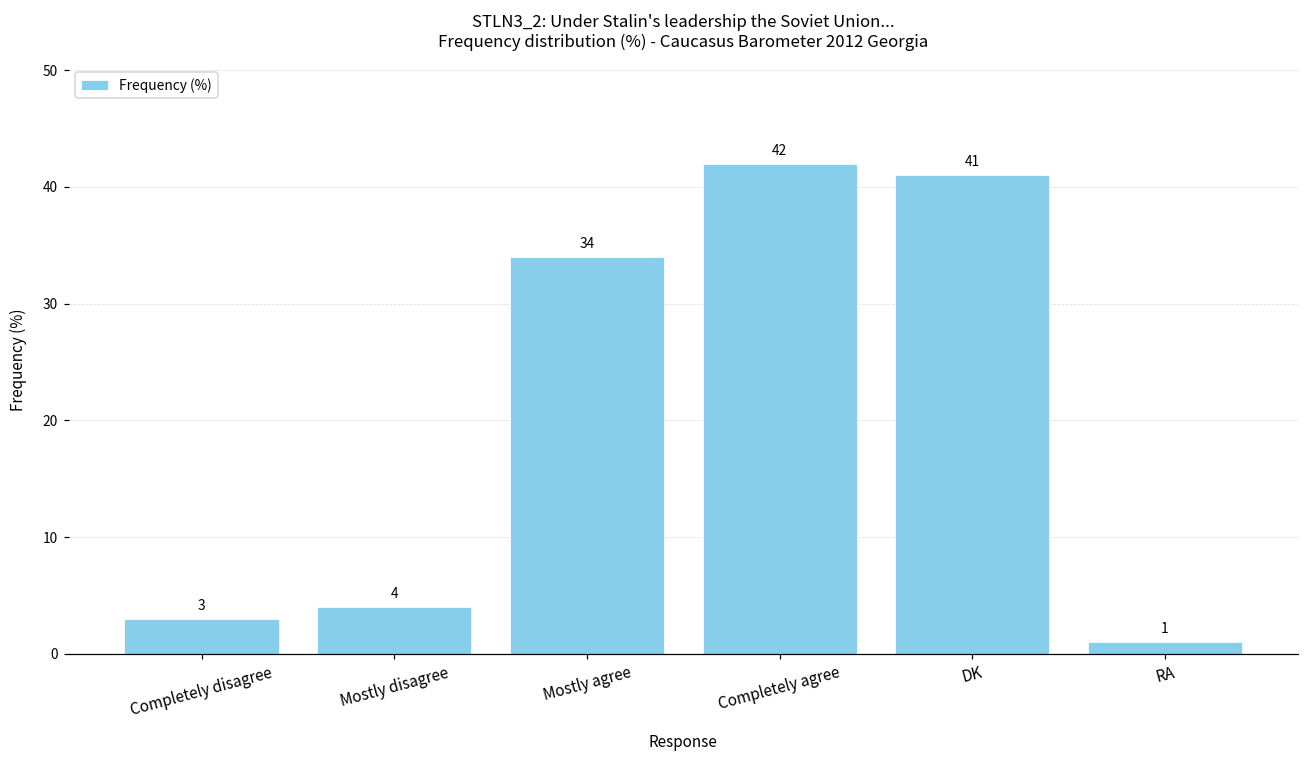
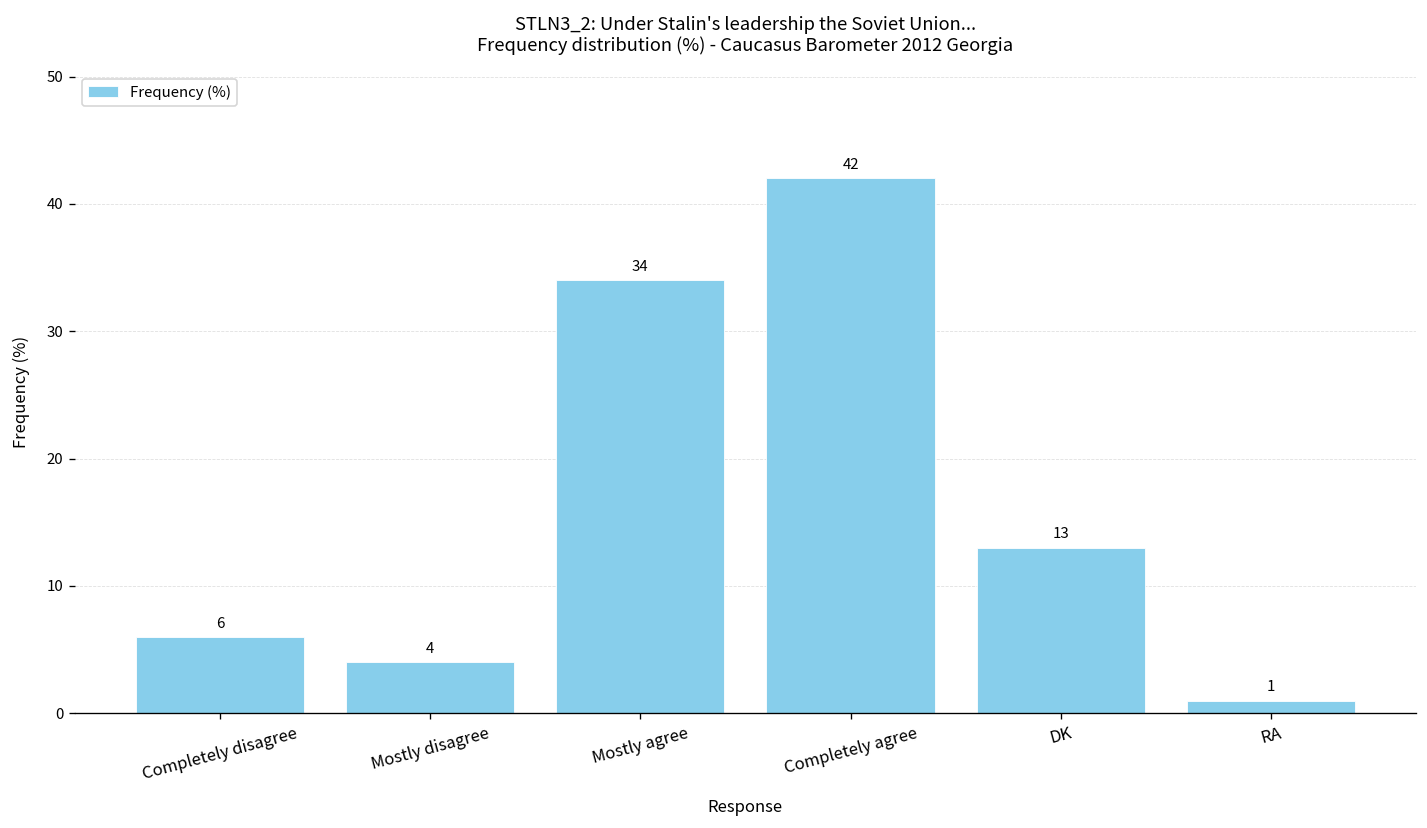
Completely disagree: 3 -> 6
DK: 41 -> 13
